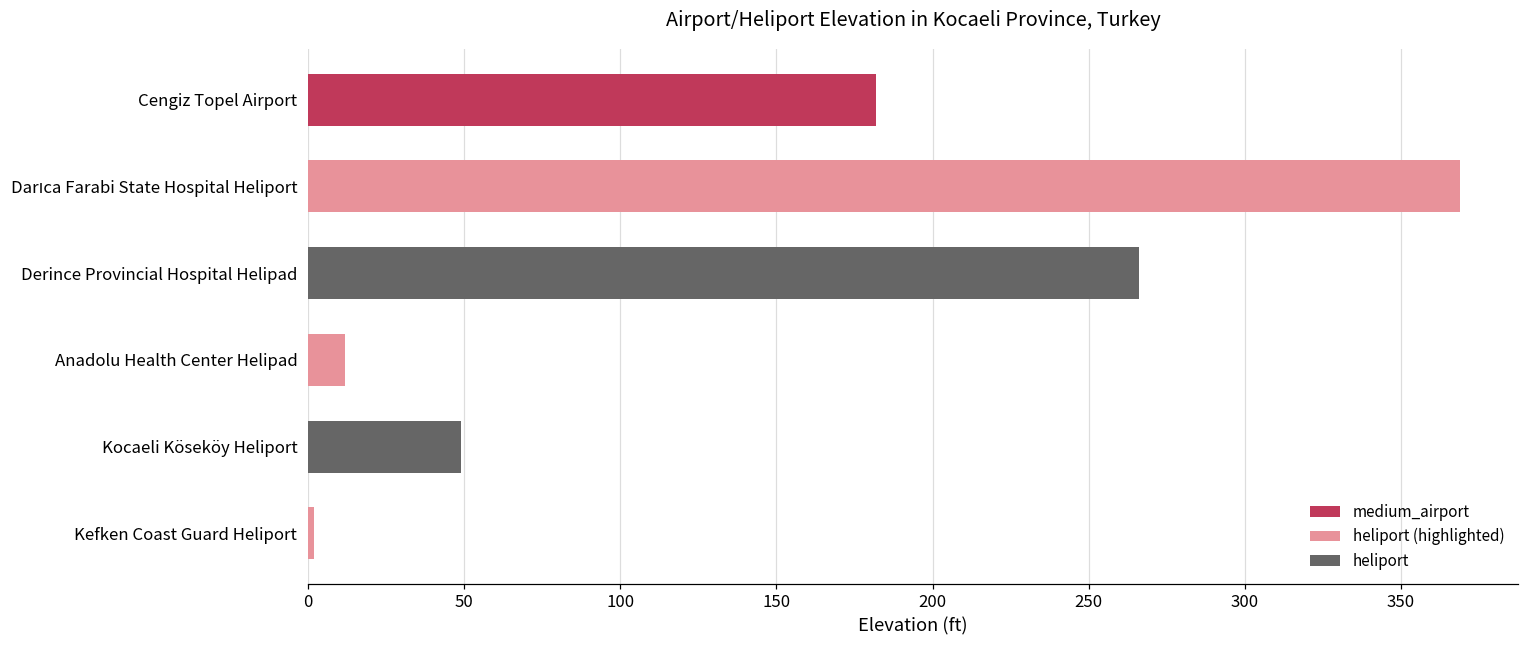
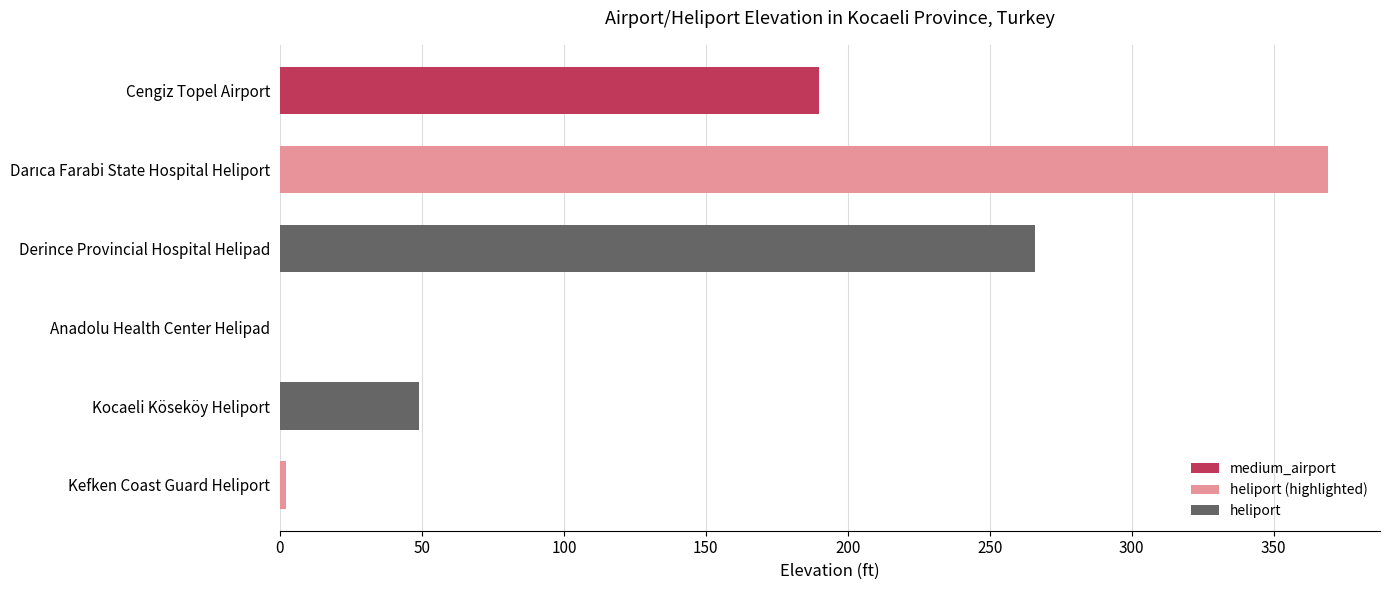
Cengiz Topel Airport: 182 -> 190
Anadolu Health Center Helipad: 12 -> 0
